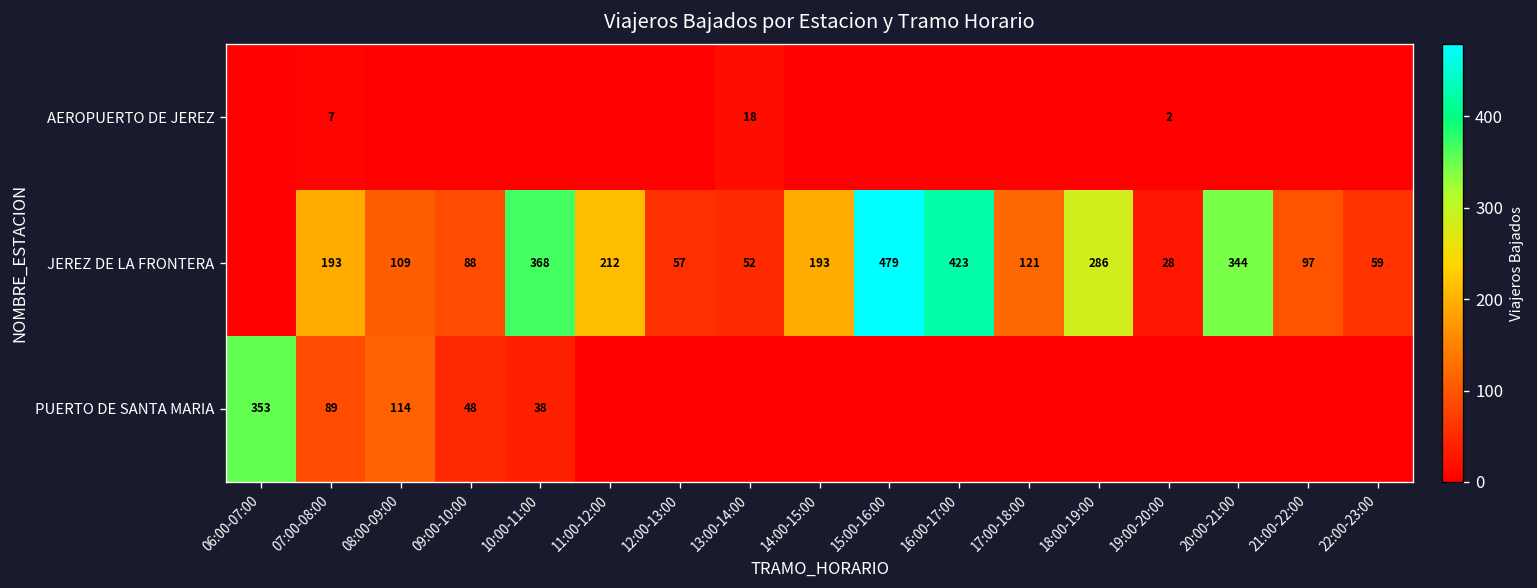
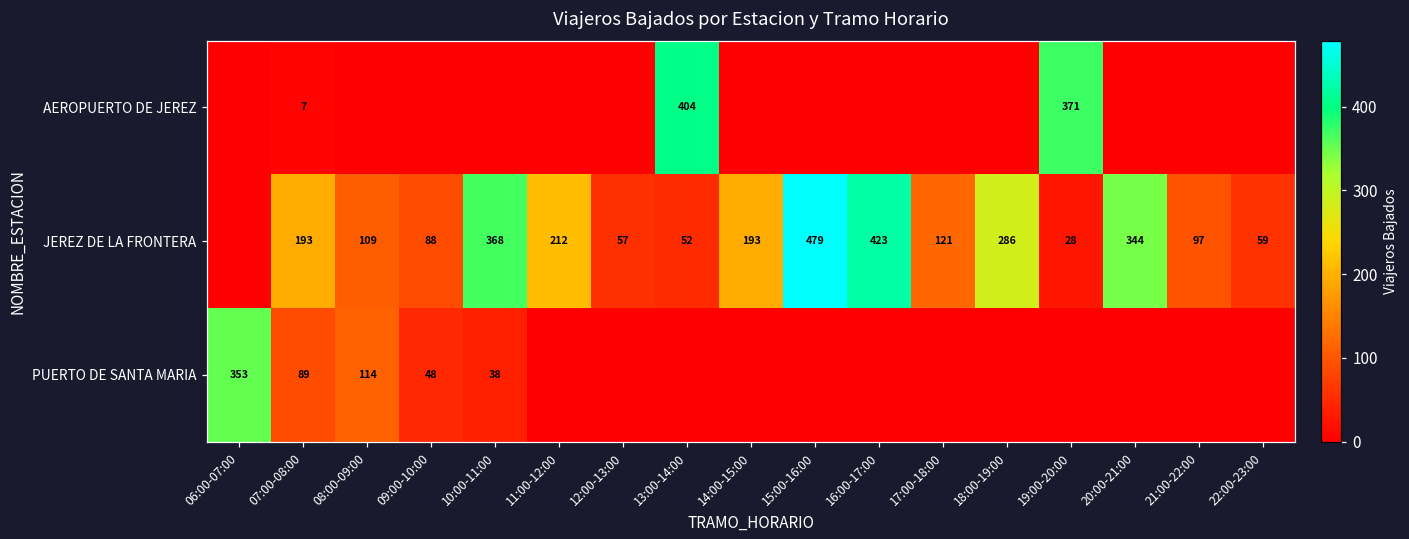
AEROPUERTO DE JEREZ, 13:00-14:00: 18 -> 404
AEROPUERTO DE JEREZ, 19:00-20:00: 2 -> 371
